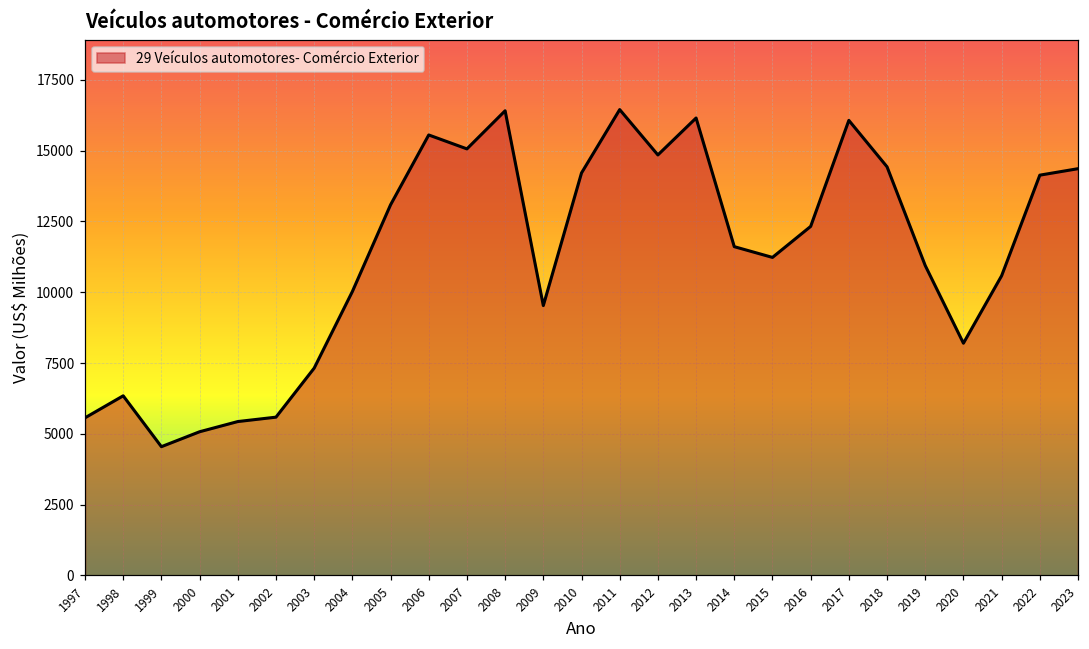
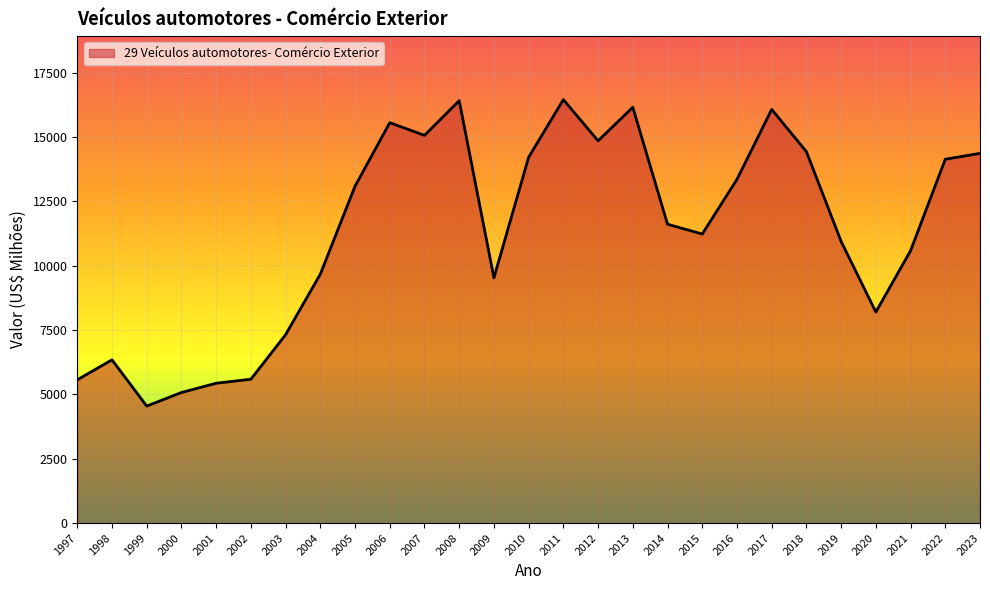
2004: 10000 -> 9700
2016: 12300 -> 13400
